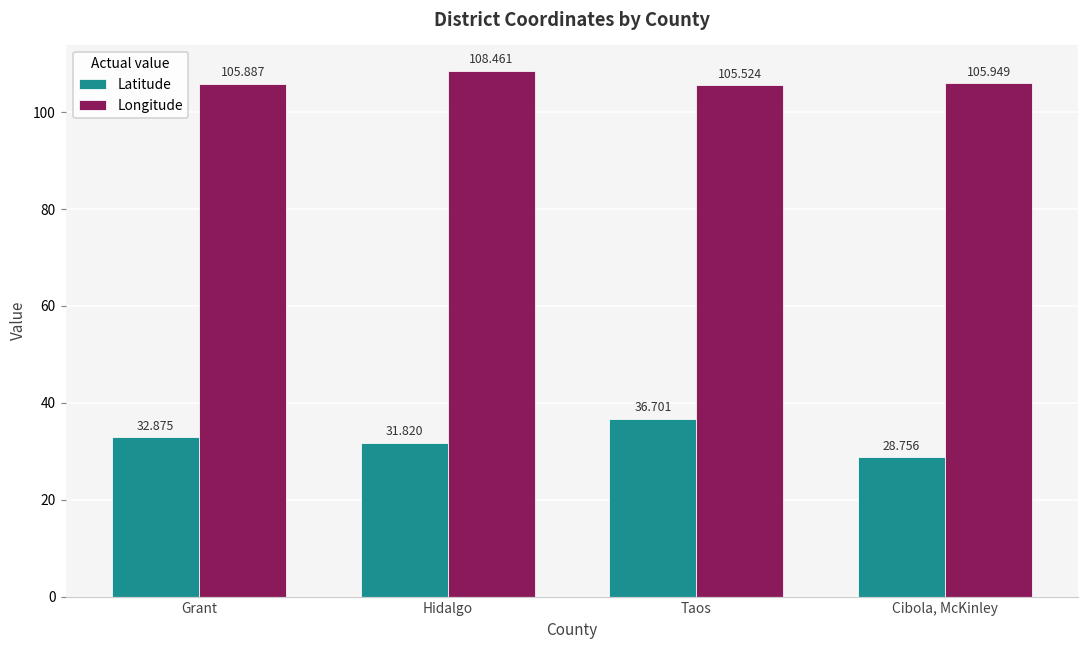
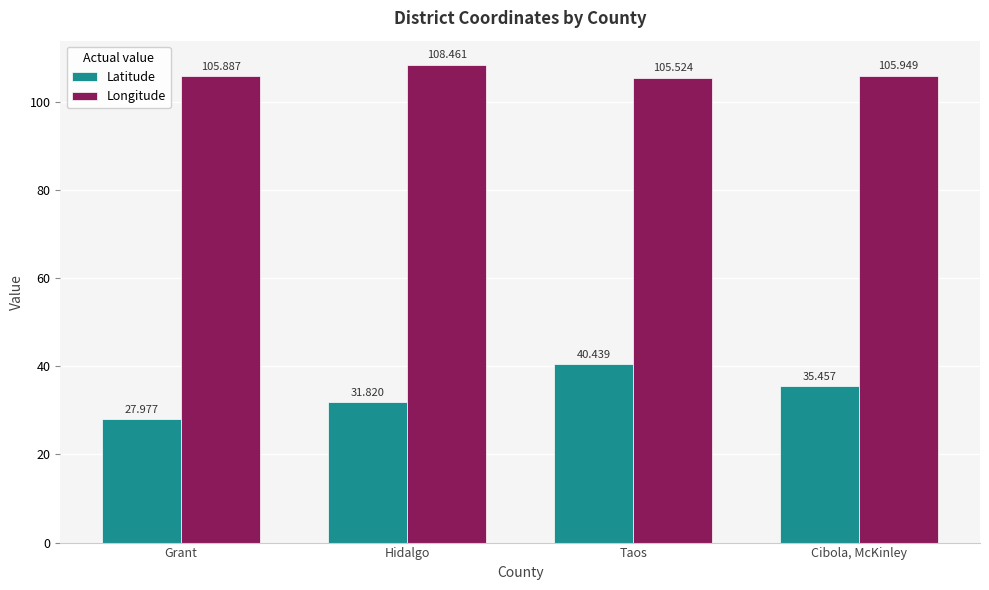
Latitude, Grant: 32.875 -> 27.977
Latitude, Taos: 36.701 -> 40.439
Latitude, Cibola, McKinley: 28.756 -> 35.457
